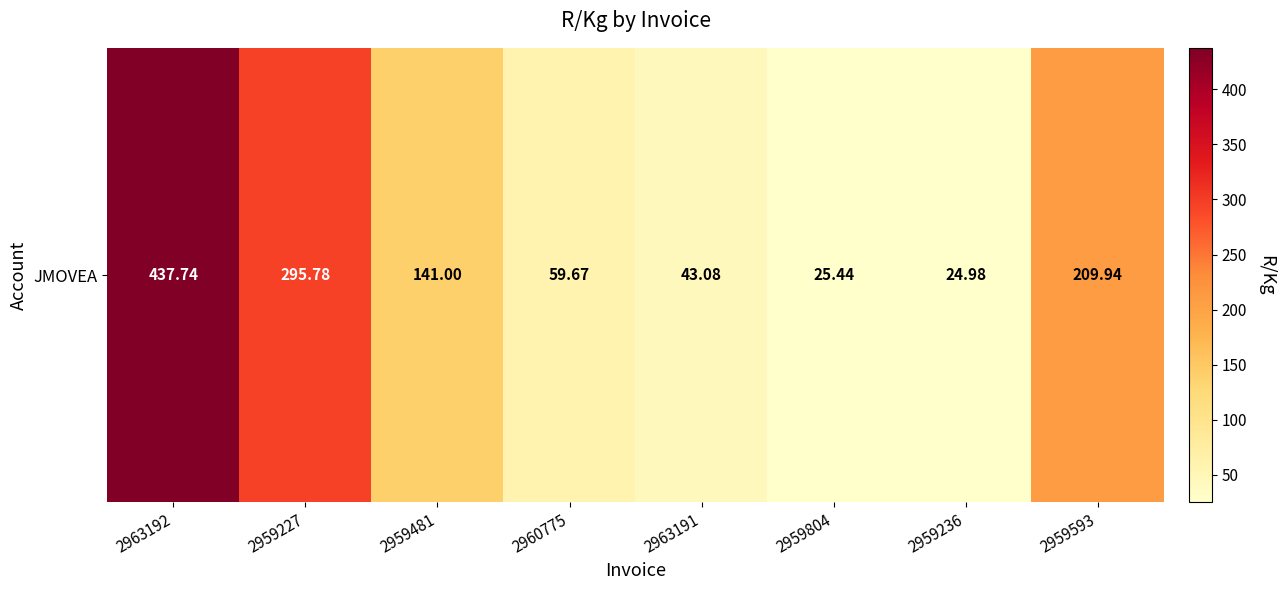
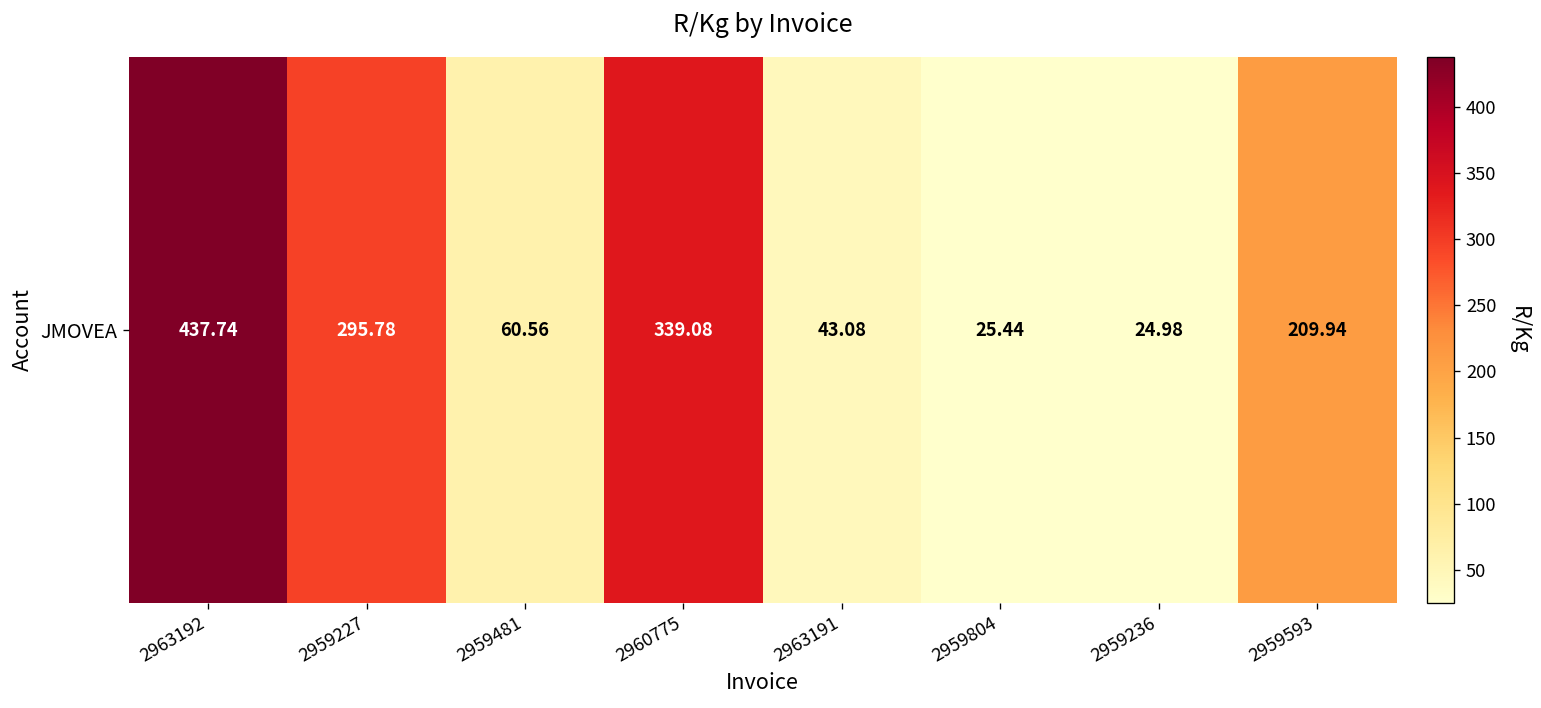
JMOVEA, 2959481: 141.00 -> 60.56
JMOVEA, 2960775: 59.67 -> 339.08
